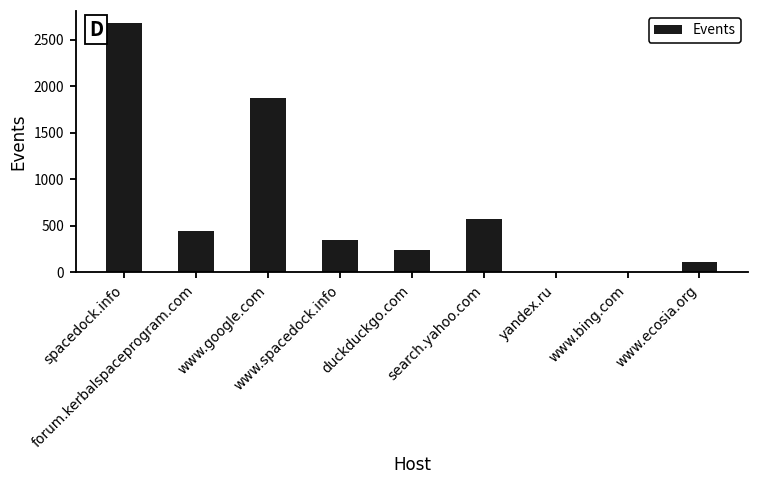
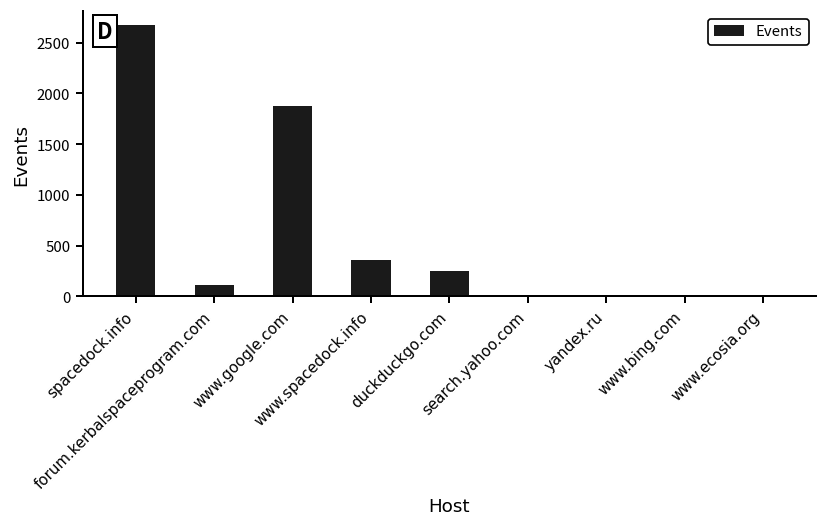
forum.kerbalspaceprogram.com: 400 -> 100
search.yahoo.com: 600 -> 0
www.ecosia.org: 100 -> 0
